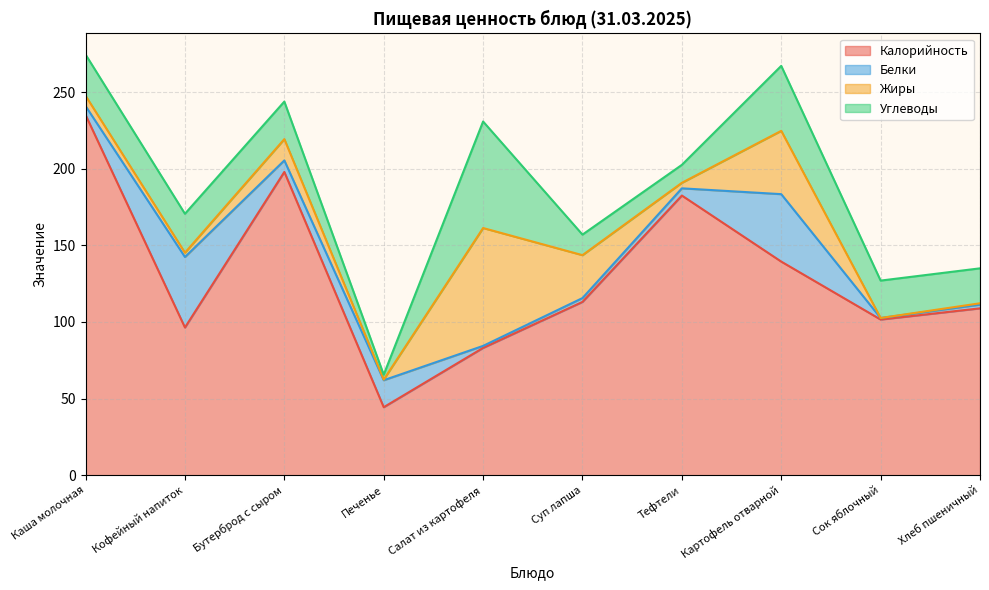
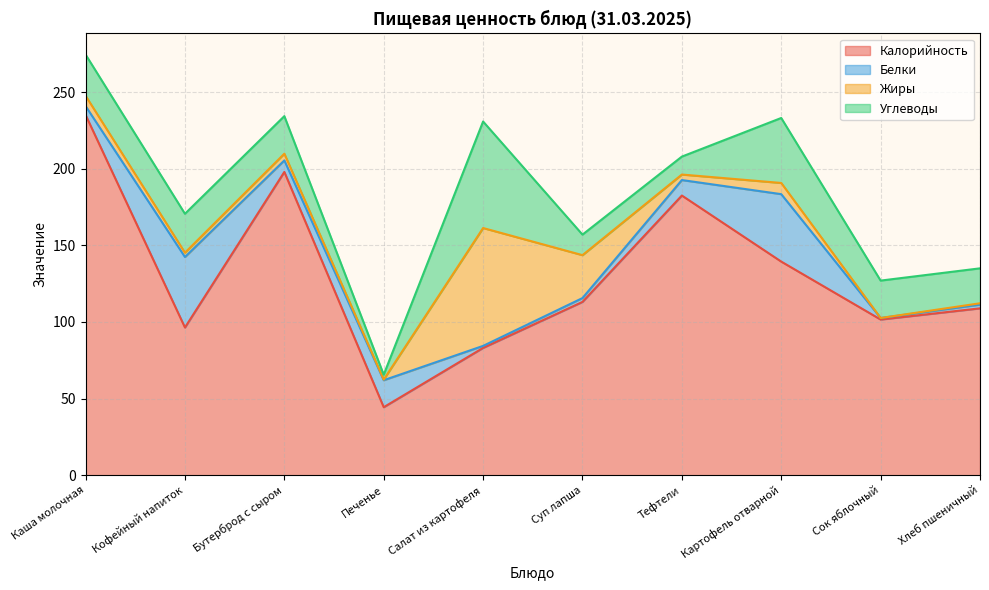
Жиры, Бутерброд с сыром: 14 -> 4
Белки, Тефтели: 5 -> 10
Жиры, Картофель отварной: 41 -> 7
